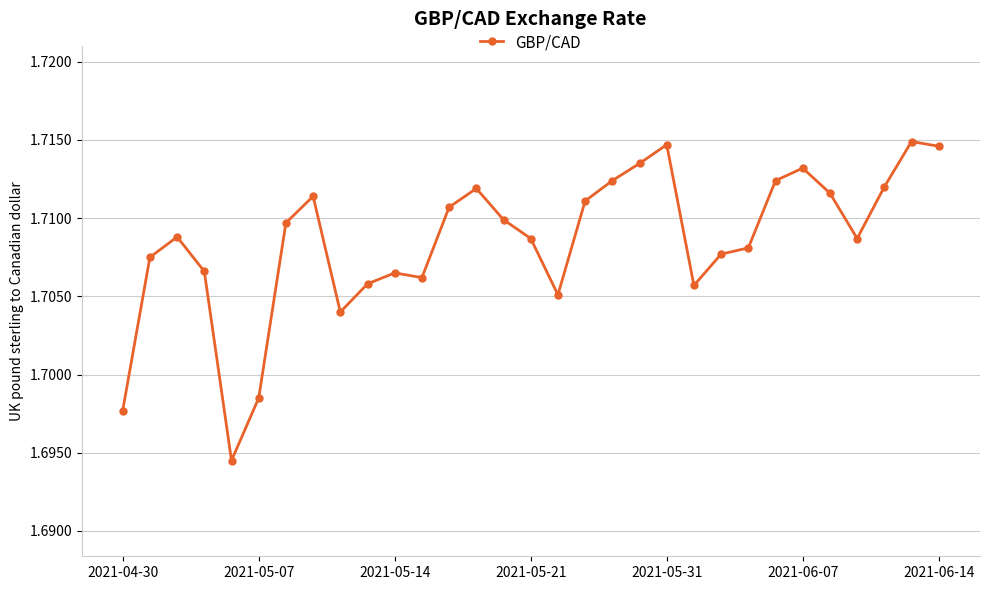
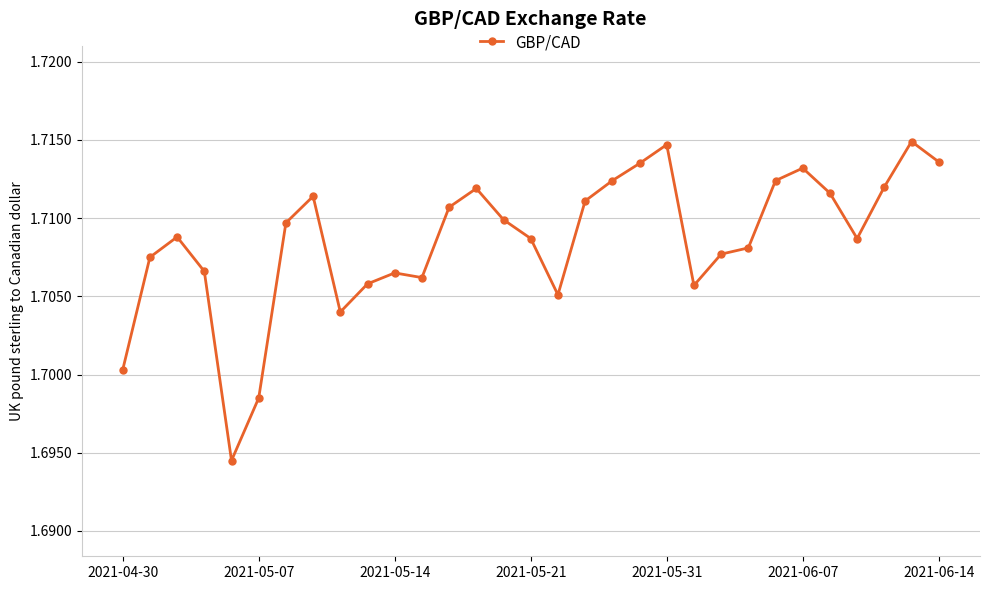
2021-04-30: 1.6977 -> 1.7003
2021-06-14: 1.7146 -> 1.7136
